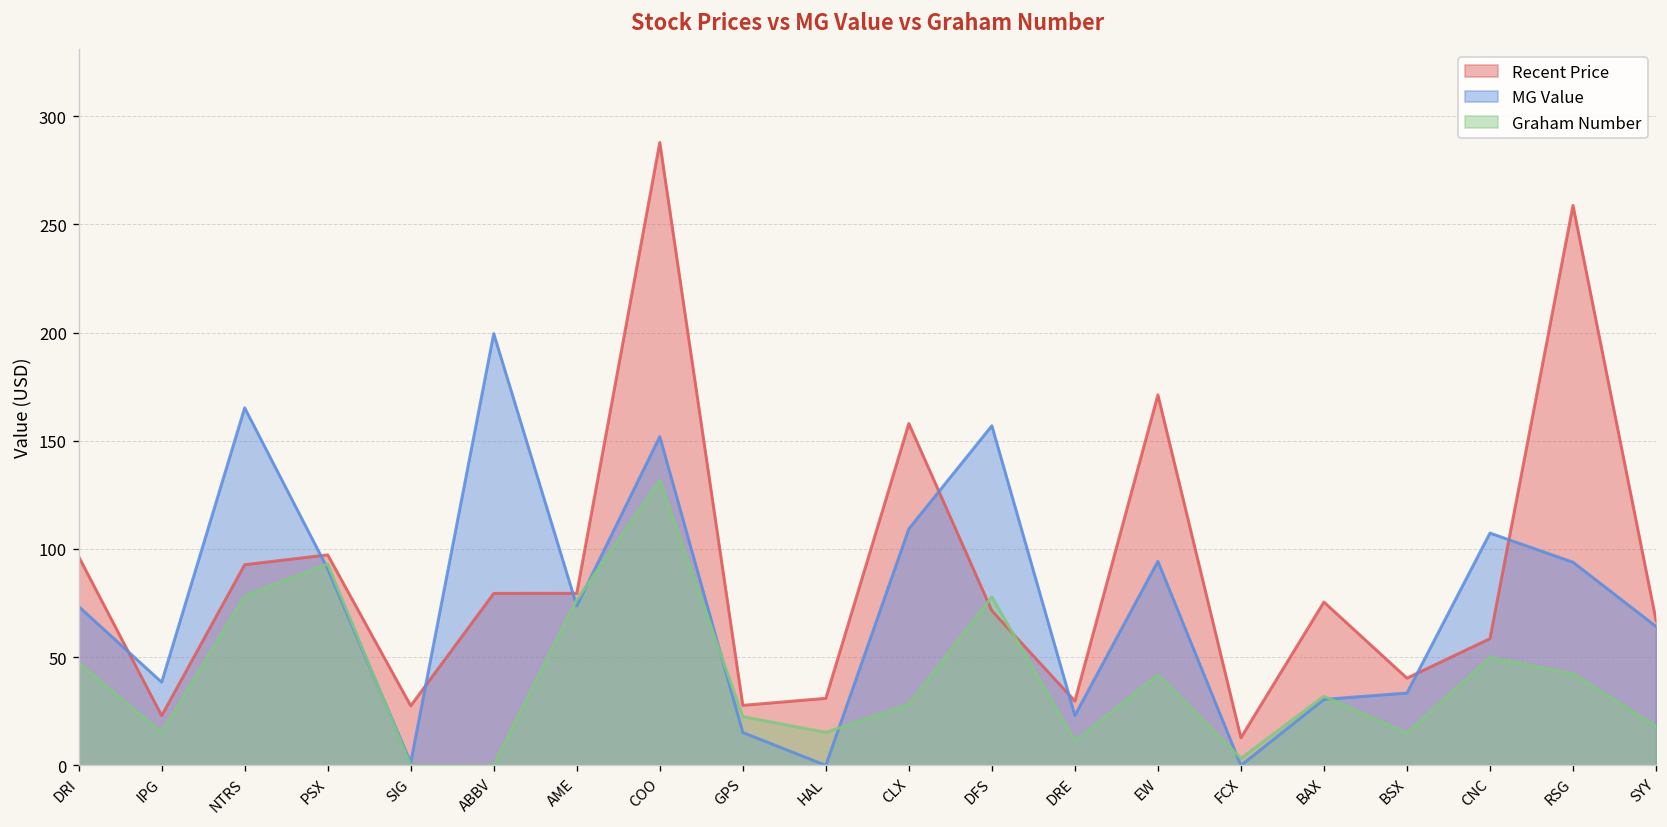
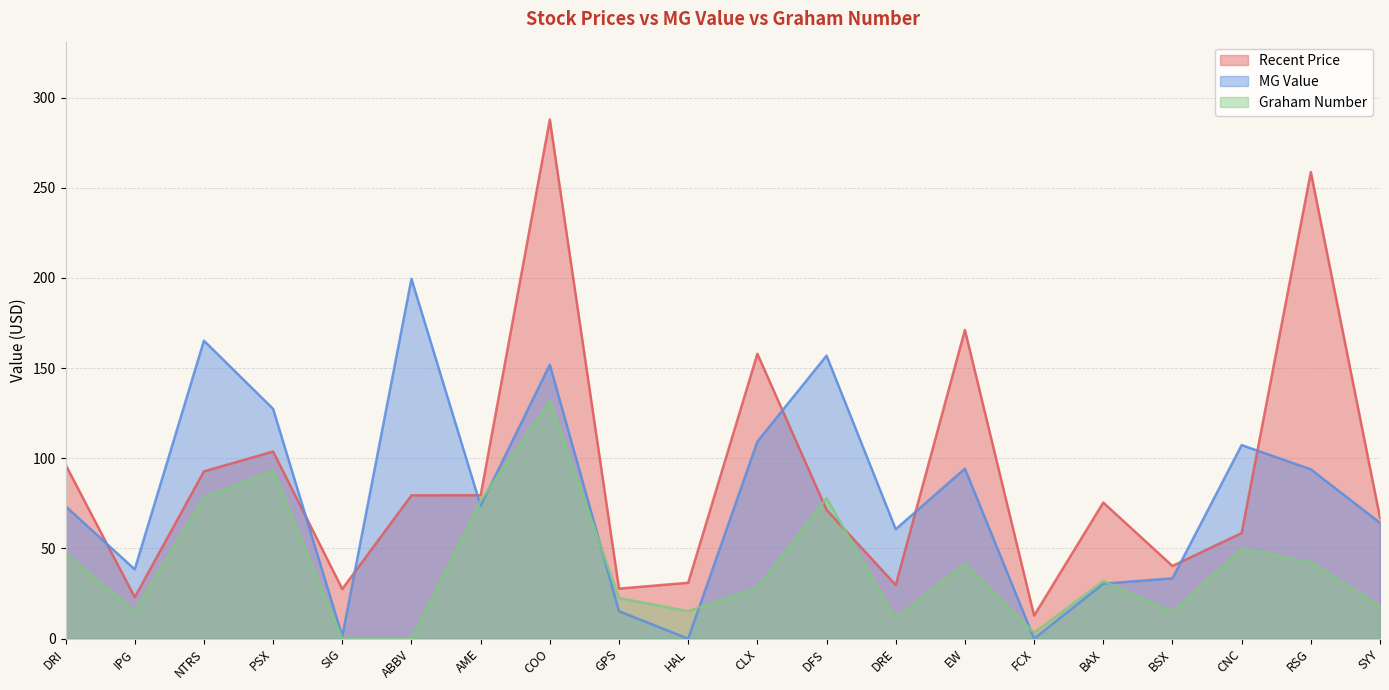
Recent Price, PSX: 97 -> 104
MG Value, PSX: 91 -> 127
MG Value, DRE: 23 -> 61
